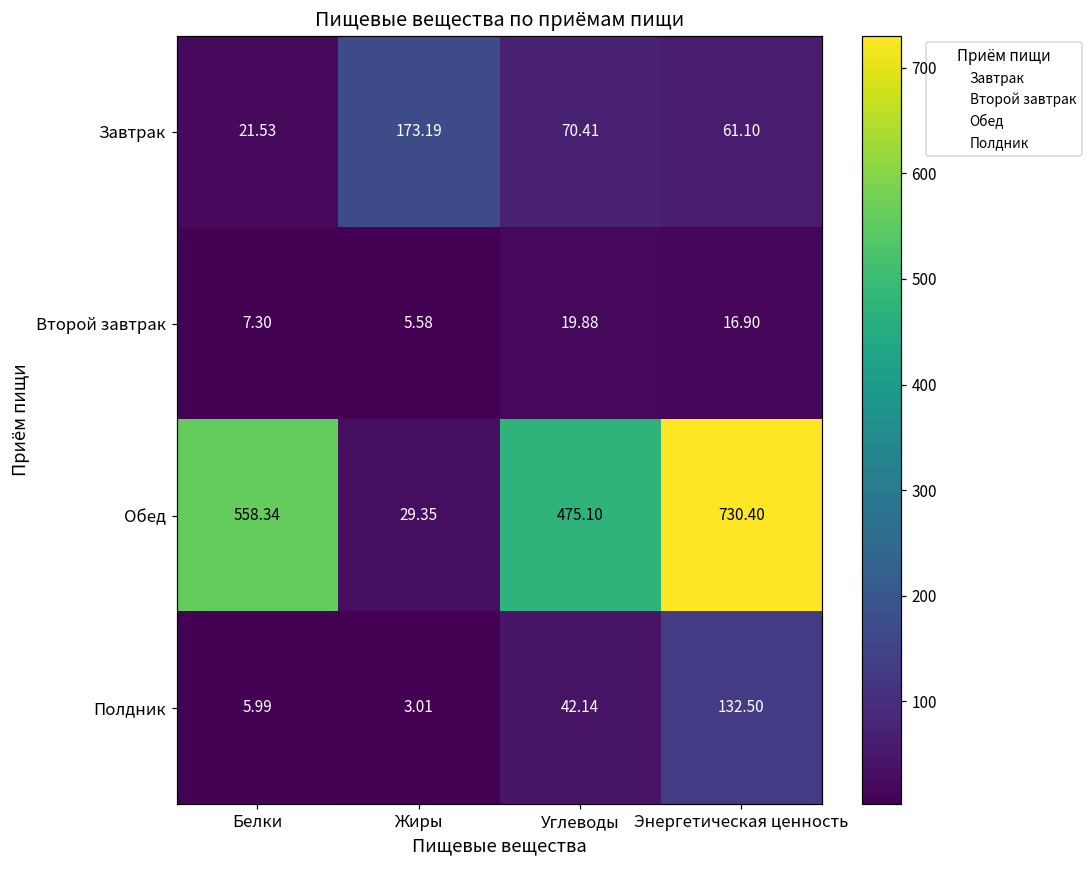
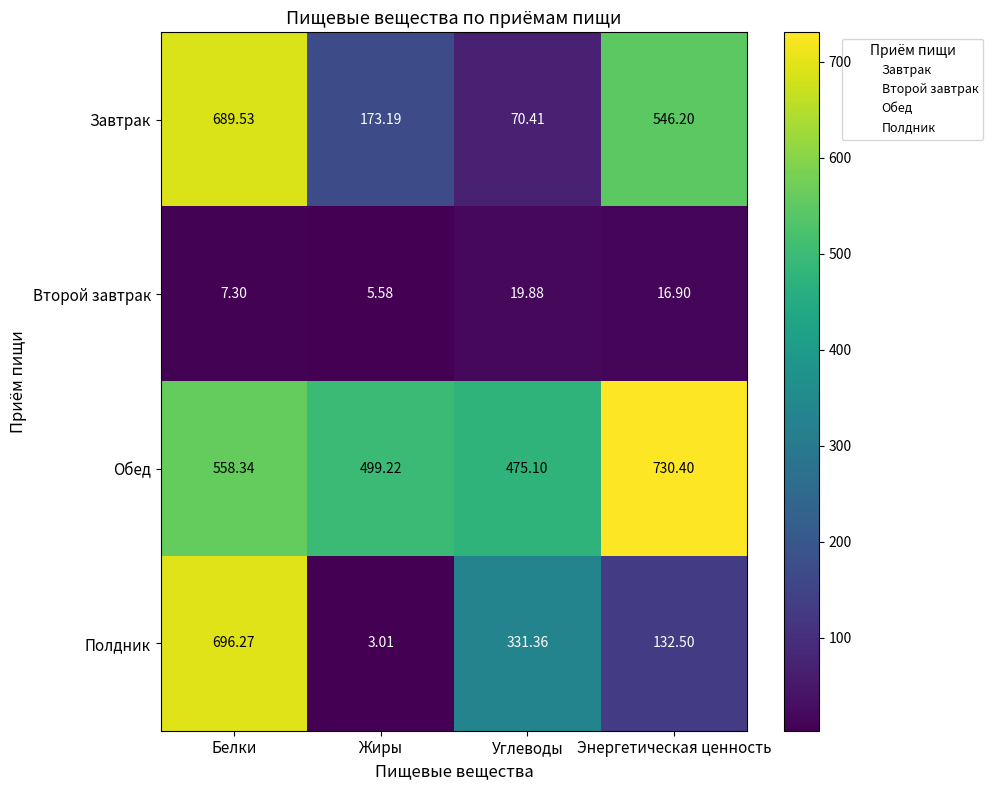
Завтрак, Белки: 21.53 -> 689.53
Завтрак, Энергетическая ценность: 61.10 -> 546.20
Обед, Жиры: 29.35 -> 499.22
Полдник, Белки: 5.99 -> 696.27
Полдник, Углеводы: 42.14 -> 331.36
